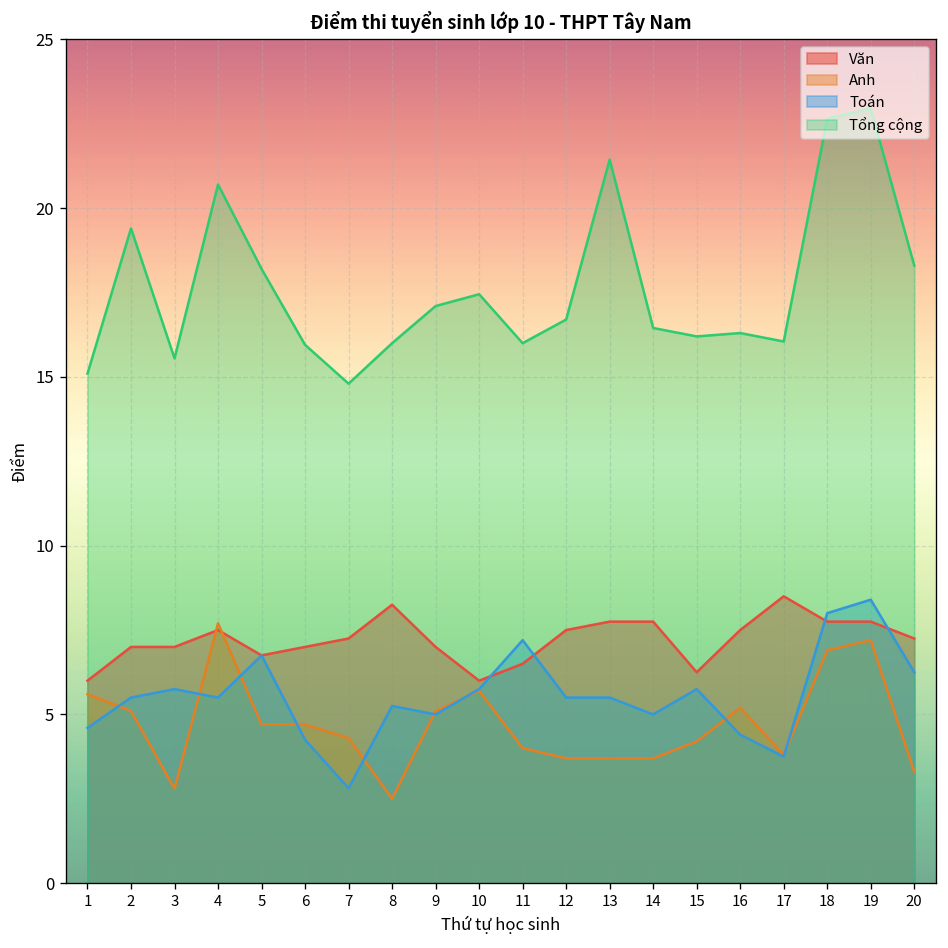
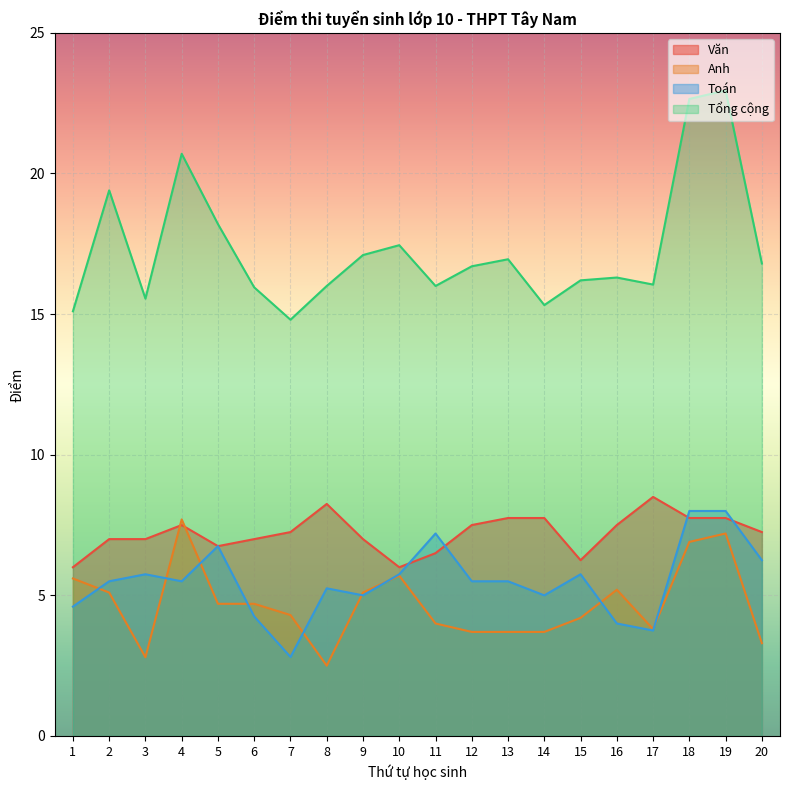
Tổng cộng, 13: 21.4 -> 17.0
Tổng cộng, 14: 16.5 -> 15.3
Toán, 16: 4.4 -> 4.0
Toán, 19: 8.4 -> 8.0
Tổng cộng, 20: 18.3 -> 16.8
